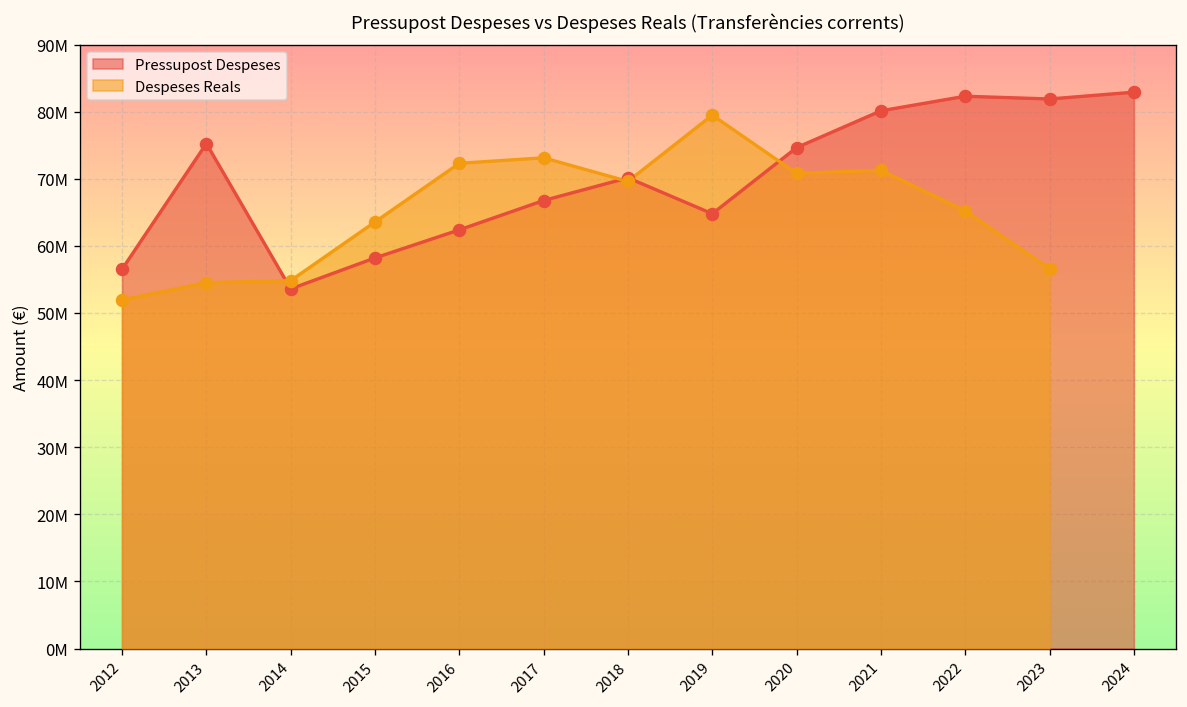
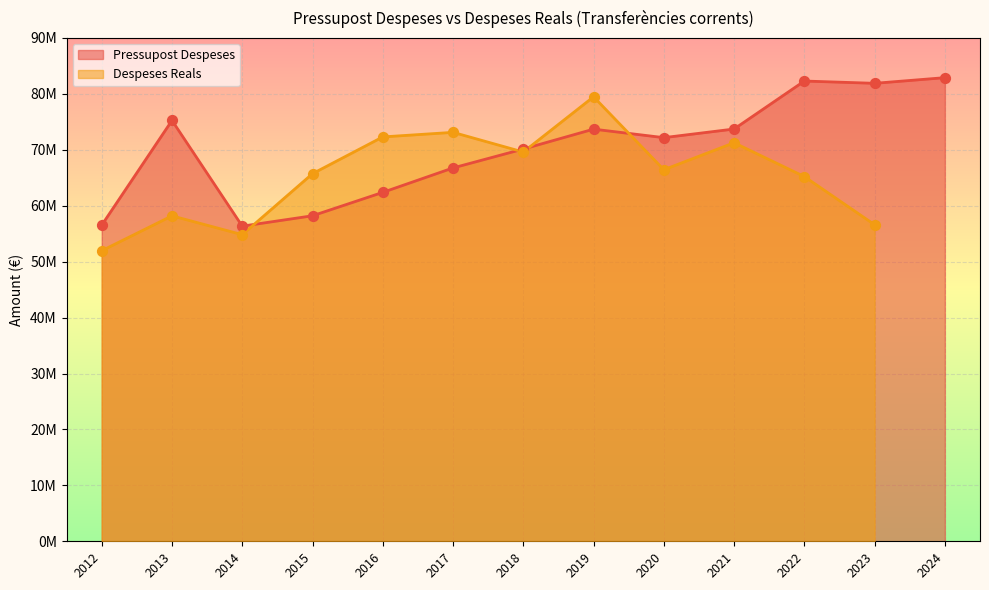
Despeses Reals, 2013: 55000000 -> 58000000
Pressupost Despeses, 2014: 54000000 -> 56000000
Despeses Reals, 2015: 64000000 -> 66000000
Pressupost Despeses, 2019: 65000000 -> 74000000
Pressupost Despeses, 2020: 75000000 -> 72000000
Despeses Reals, 2020: 71000000 -> 66000000
Pressupost Despeses, 2021: 80000000 -> 74000000
